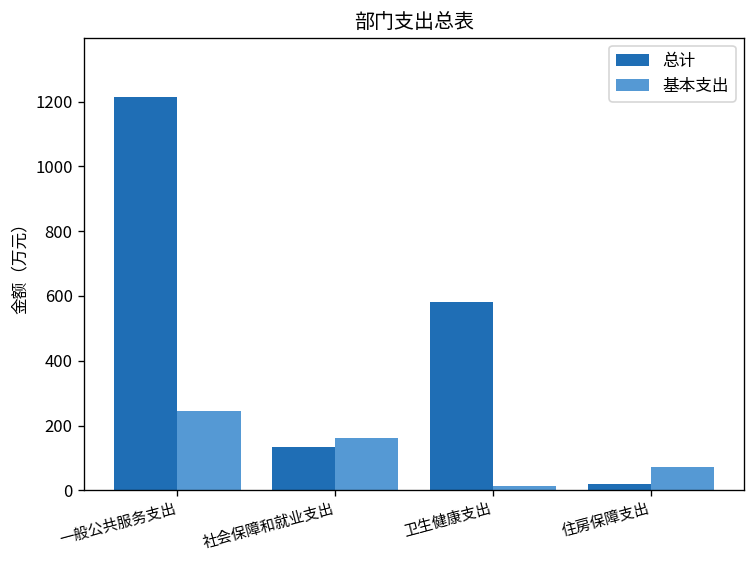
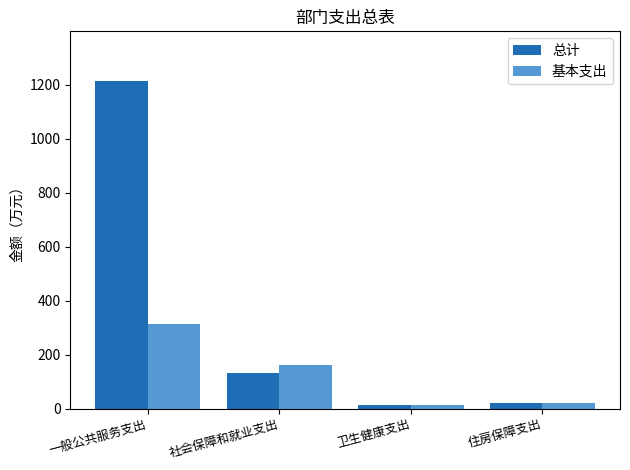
基本支出, 一般公共服务支出: 250 -> 320
总计, 卫生健康支出: 580 -> 10
基本支出, 住房保障支出: 70 -> 20
